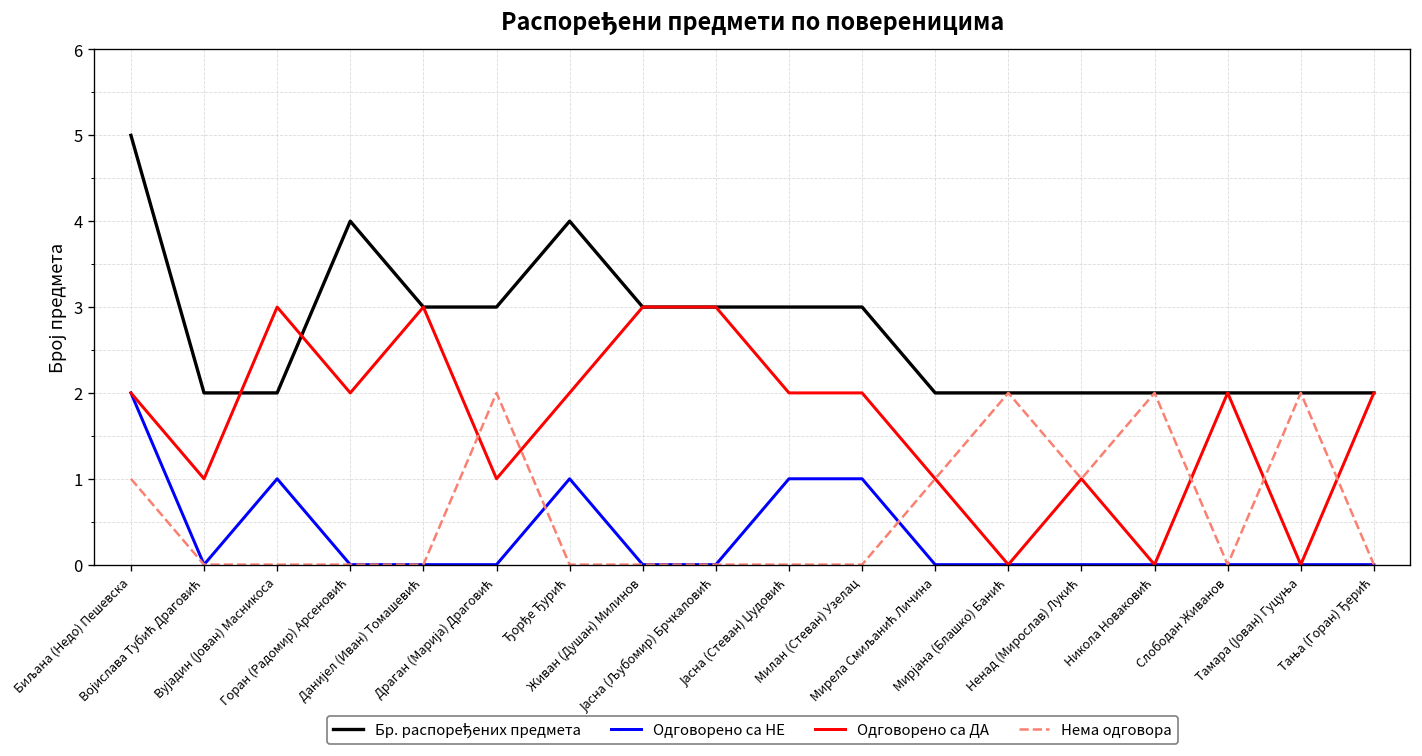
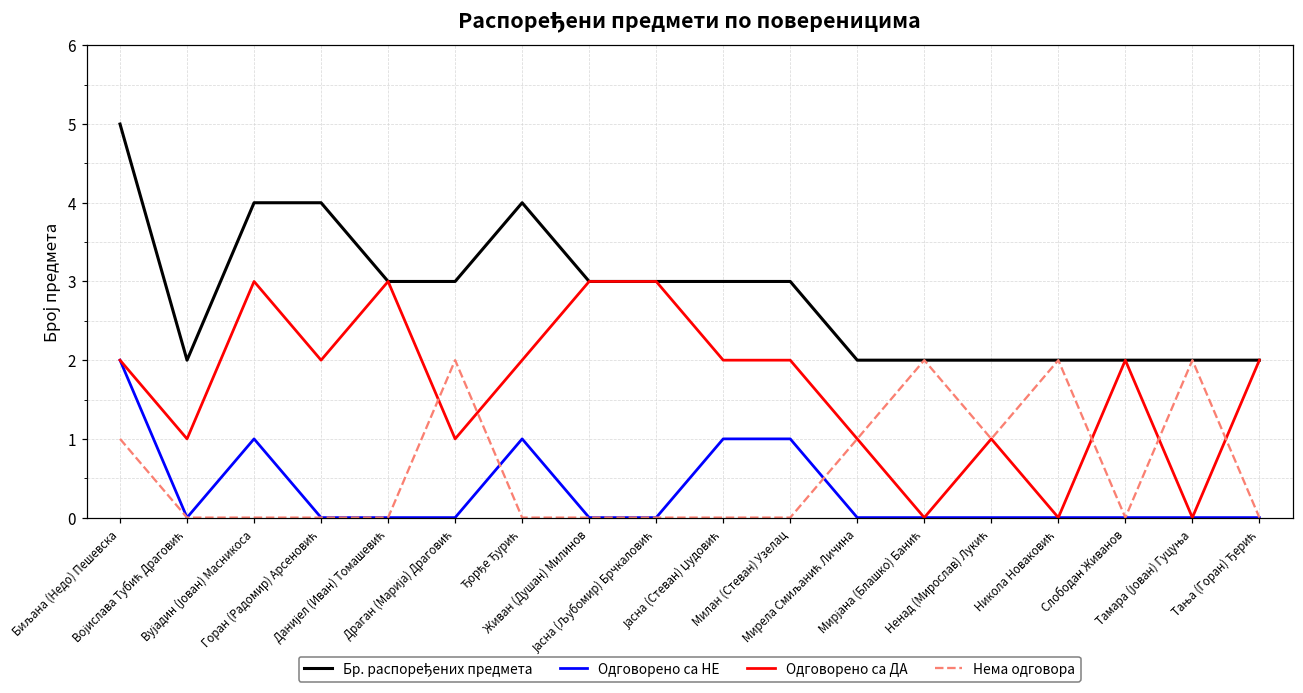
Бр. распоређених предмета, Вујадин (Јован) Масникоса: 2 -> 4
